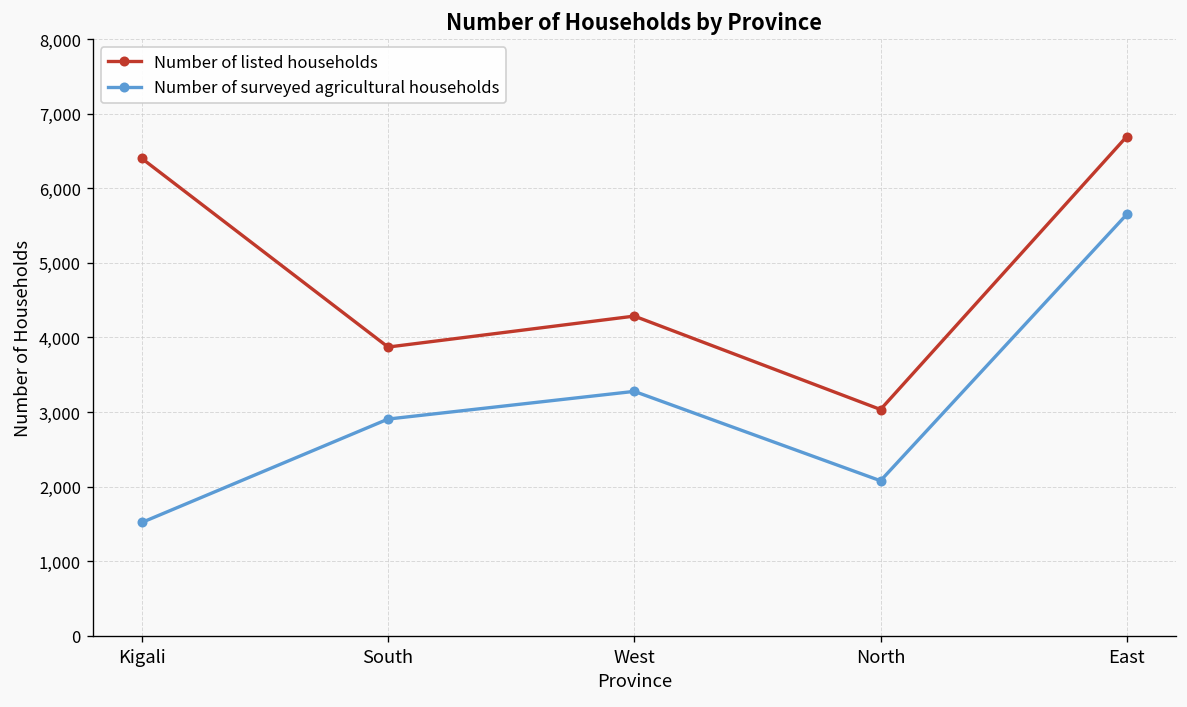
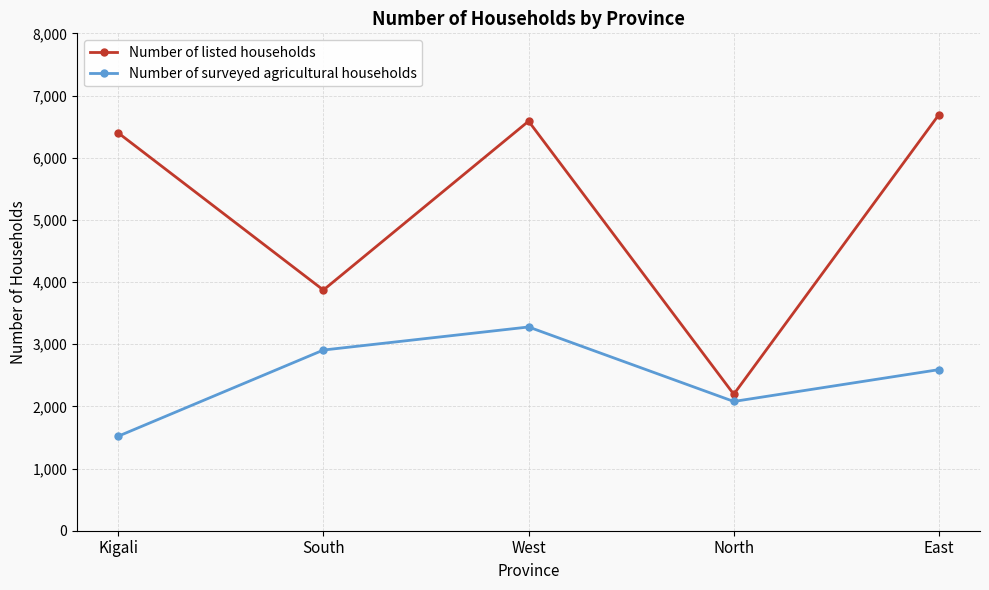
Number of listed households, West: 4,300 -> 6,600
Number of listed households, North: 3,000 -> 2,200
Number of surveyed agricultural households, East: 5,600 -> 2,600
